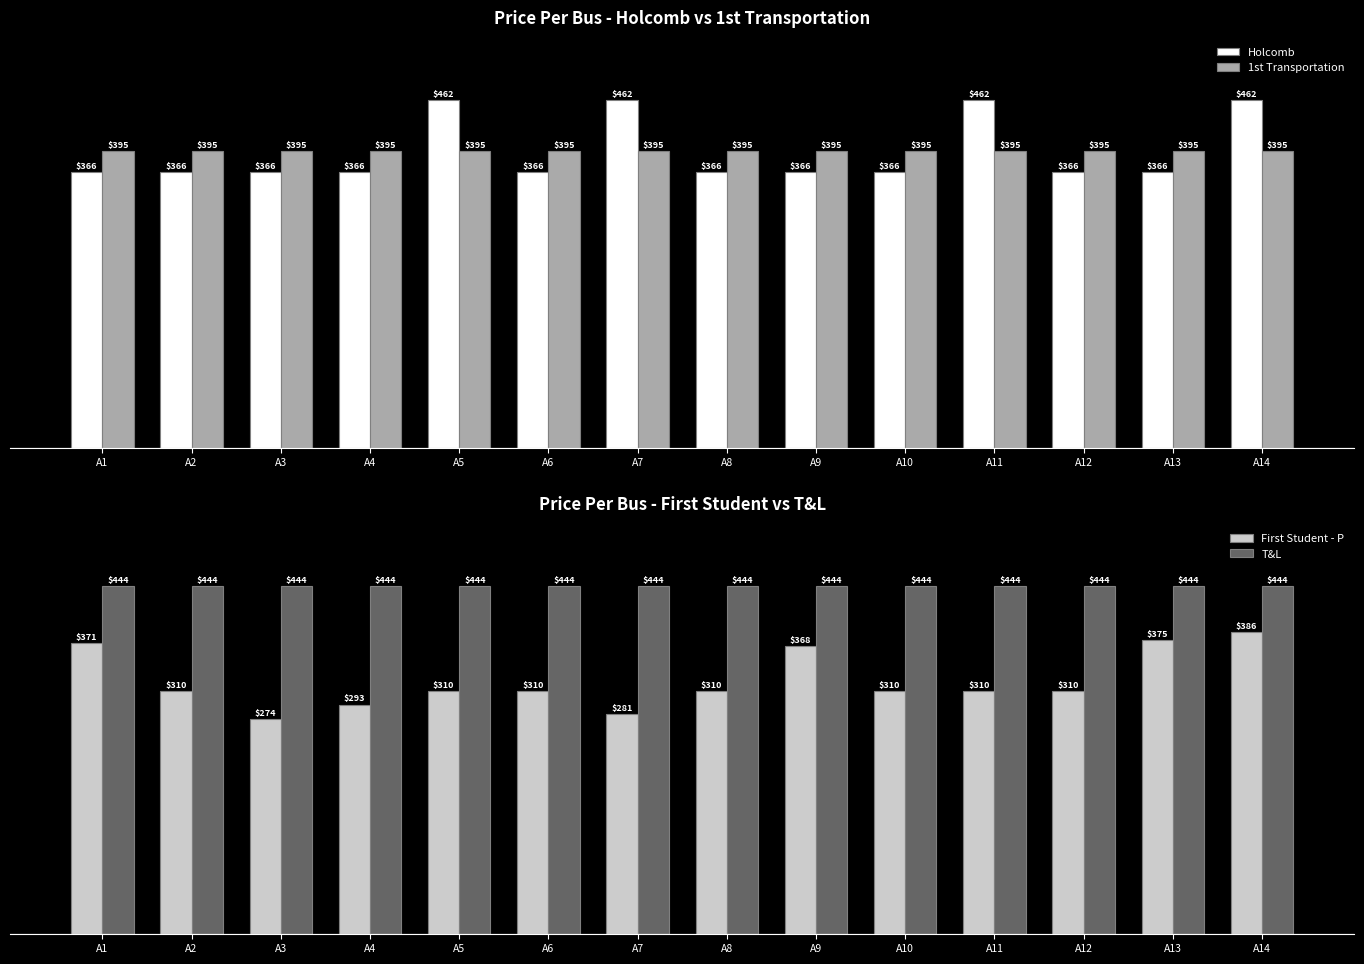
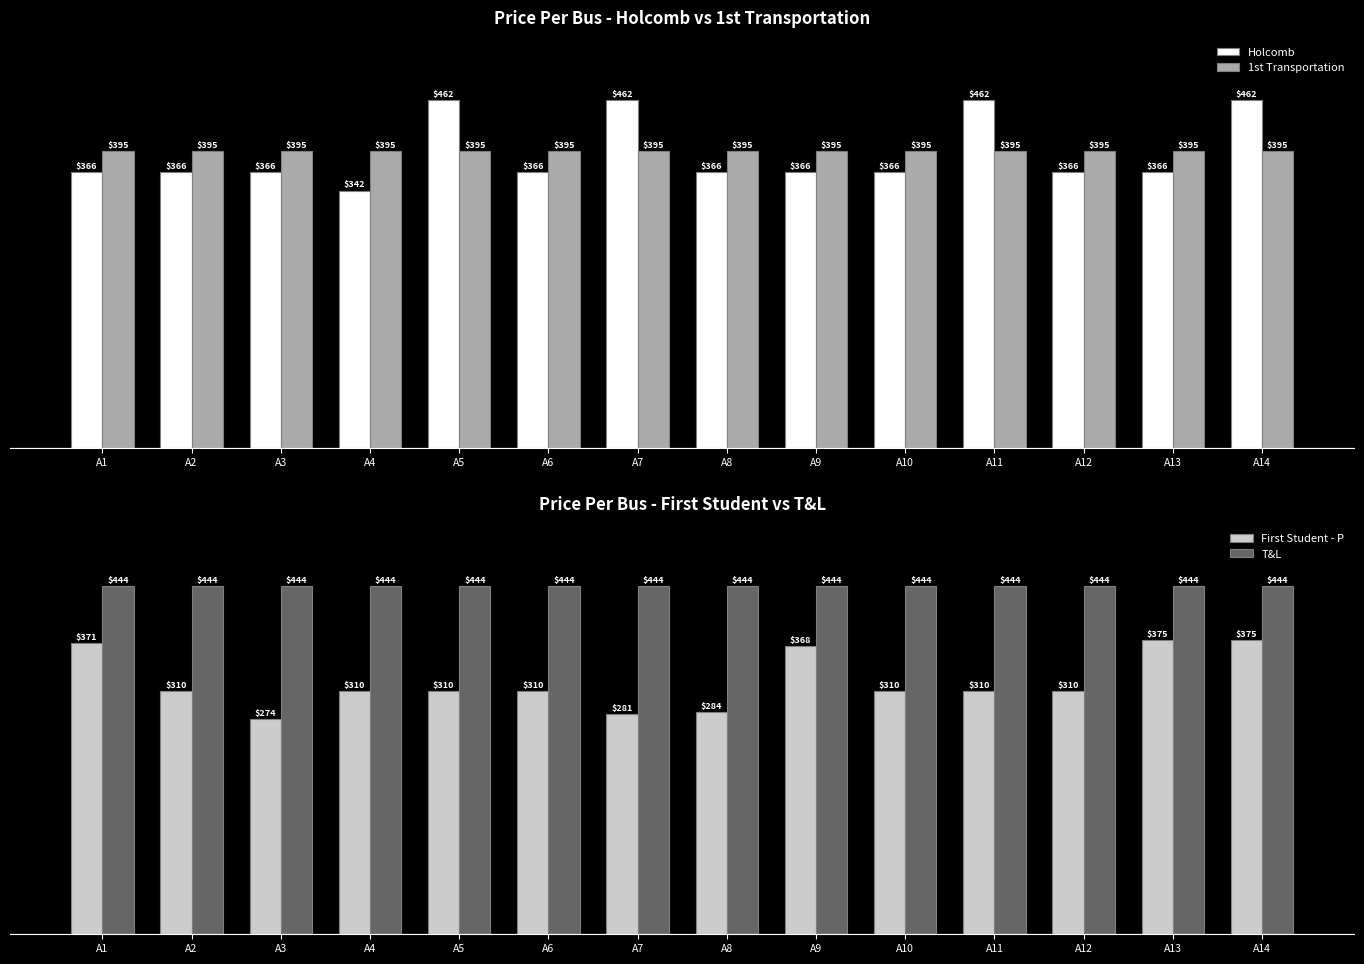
Price Per Bus - Holcomb vs 1st Transportation, Holcomb, A4: $366 -> $342
Price Per Bus - First Student vs T&L, First Student - P, A4: $293 -> $310
Price Per Bus - First Student vs T&L, First Student - P, A8: $310 -> $284
Price Per Bus - First Student vs T&L, First Student - P, A14: $386 -> $375
